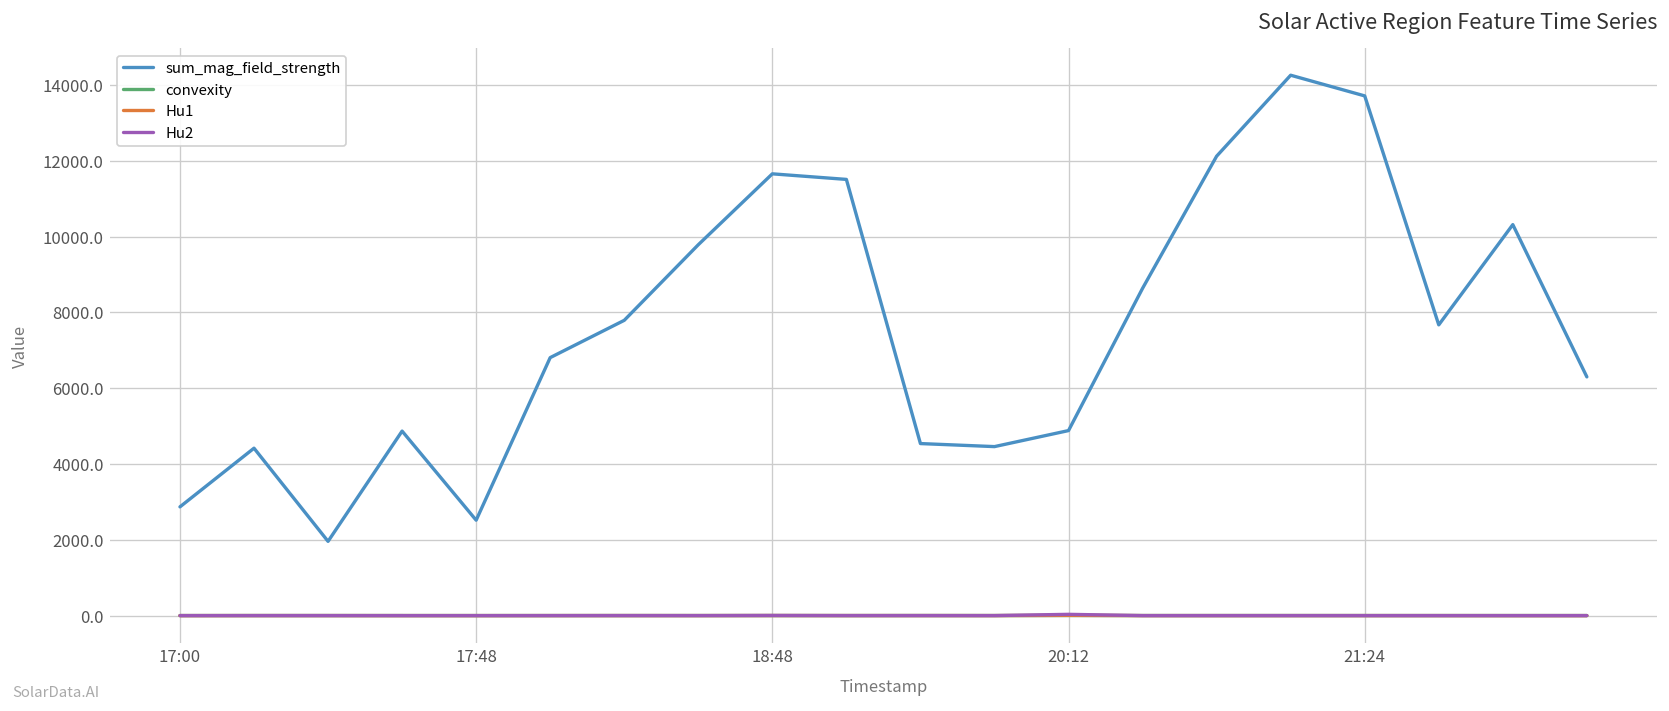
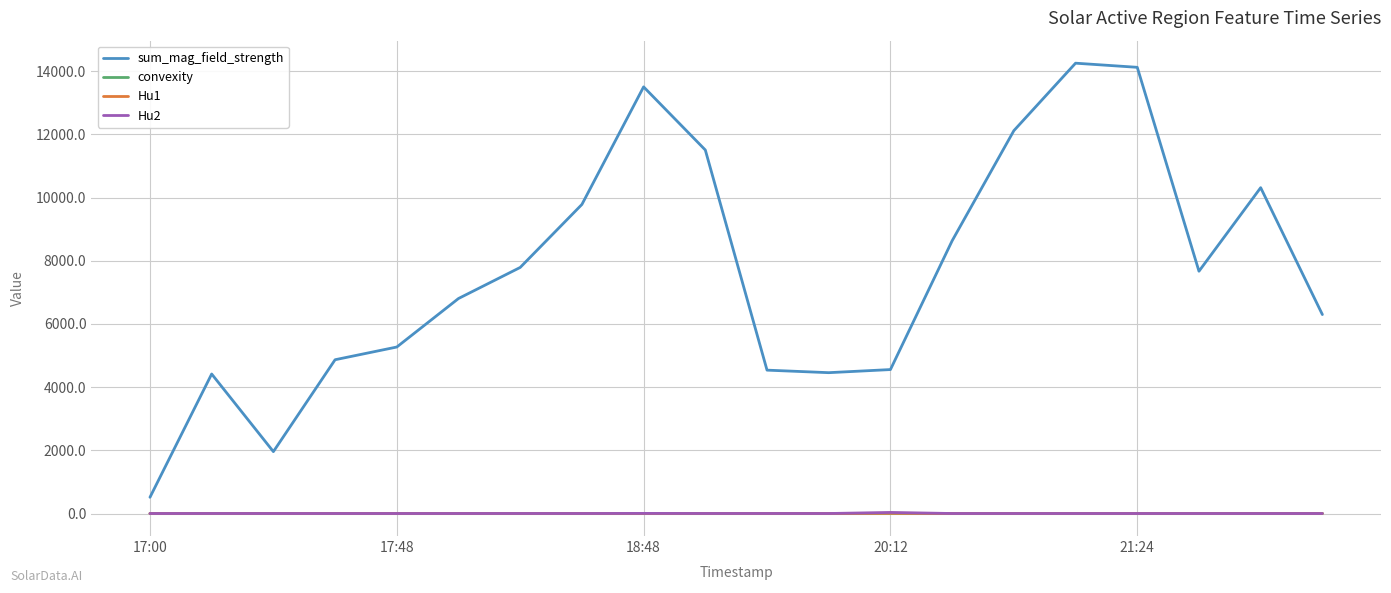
sum_mag_field_strength, 17:00: 2900 -> 500
sum_mag_field_strength, 17:48: 2500 -> 5300
sum_mag_field_strength, 18:48: 11700 -> 13500
sum_mag_field_strength, 20:12: 4900 -> 4600
sum_mag_field_strength, 21:24: 13700 -> 14100
